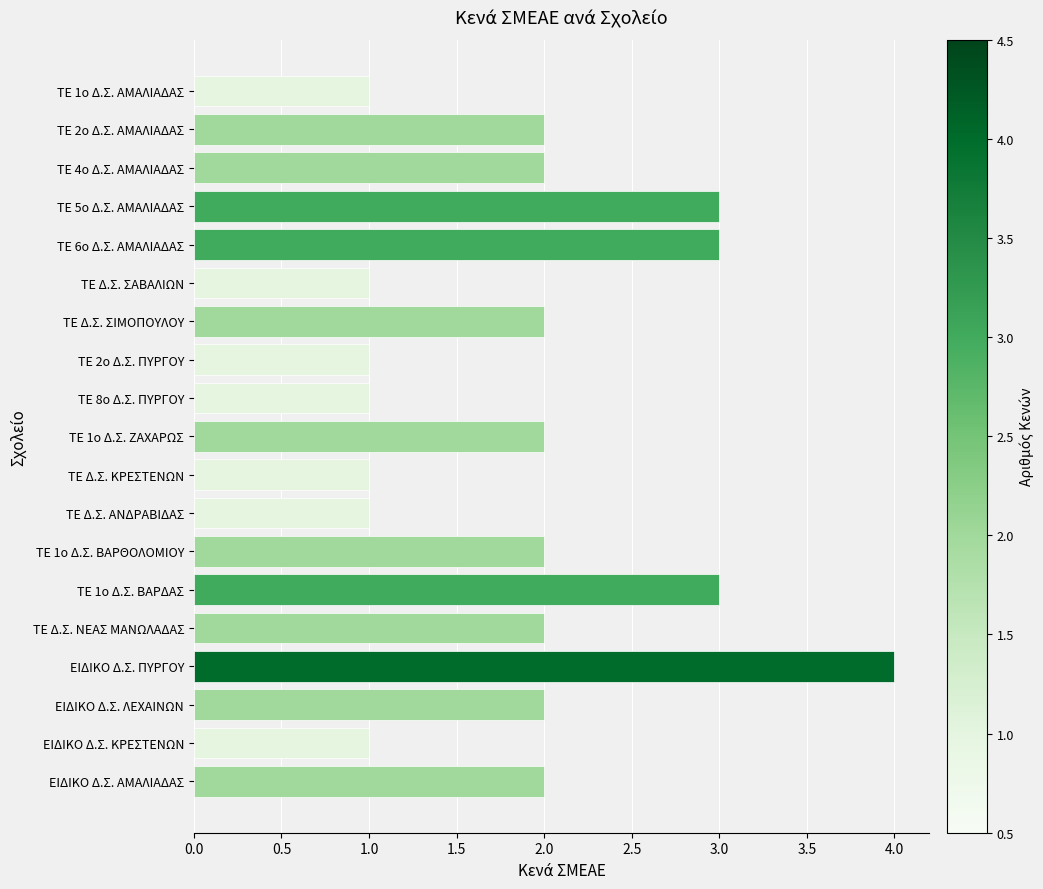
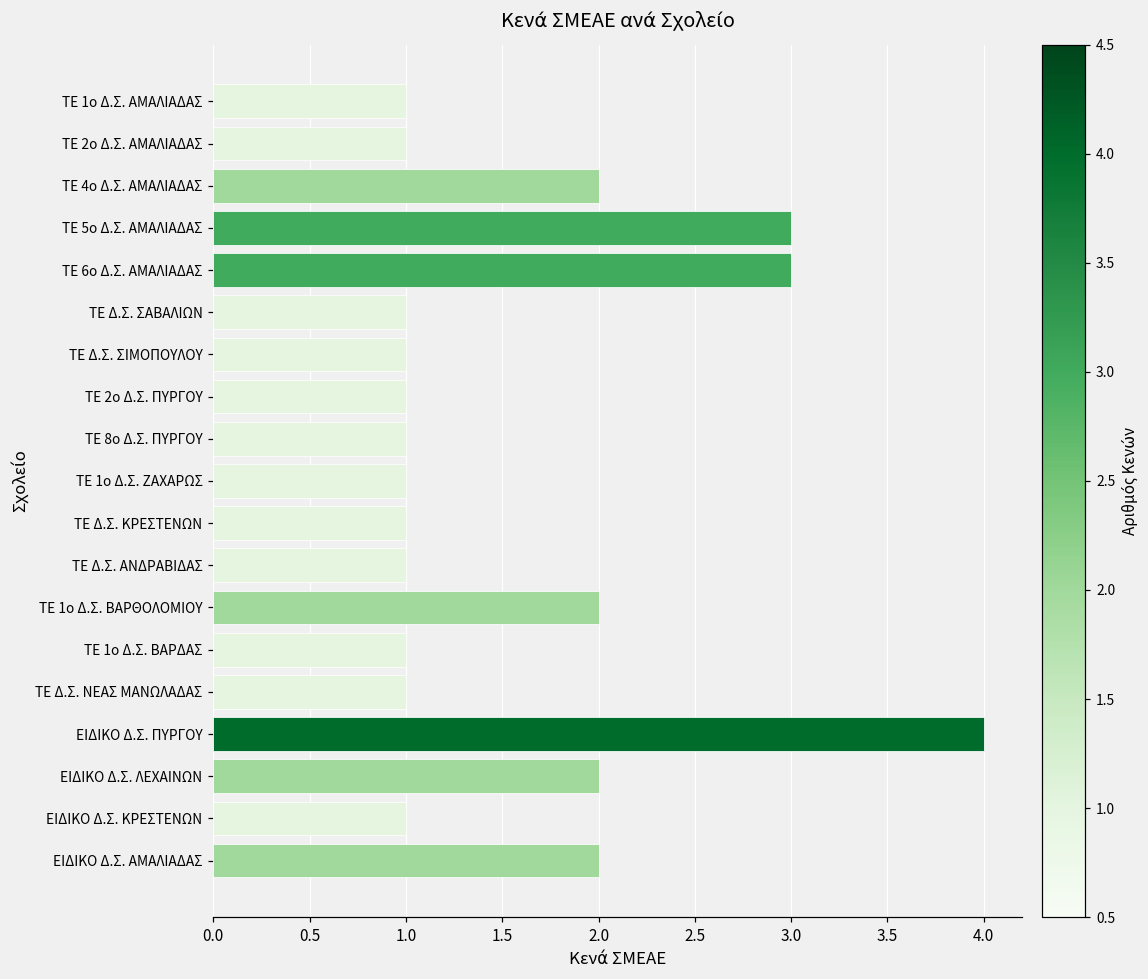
ΤΕ 2ο Δ.Σ. ΑΜΑΛΙΑΔΑΣ: 2 -> 1
ΤΕ Δ.Σ. ΣΙΜΟΠΟΥΛΟΥ: 2 -> 1
ΤΕ 1ο Δ.Σ. ΖΑΧΑΡΩΣ: 2 -> 1
ΤΕ 1ο Δ.Σ. ΒΑΡΔΑΣ: 3 -> 1
ΤΕ Δ.Σ. ΝΕΑΣ ΜΑΝΩΛΑΔΑΣ: 2 -> 1
